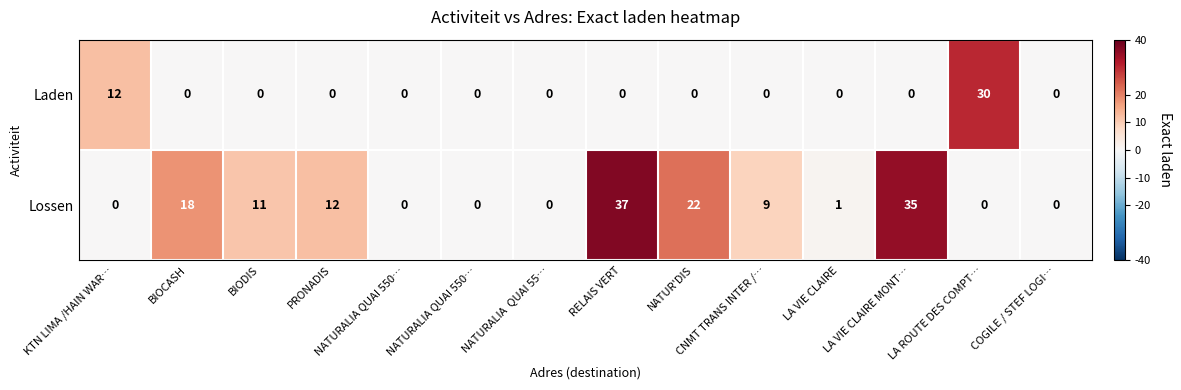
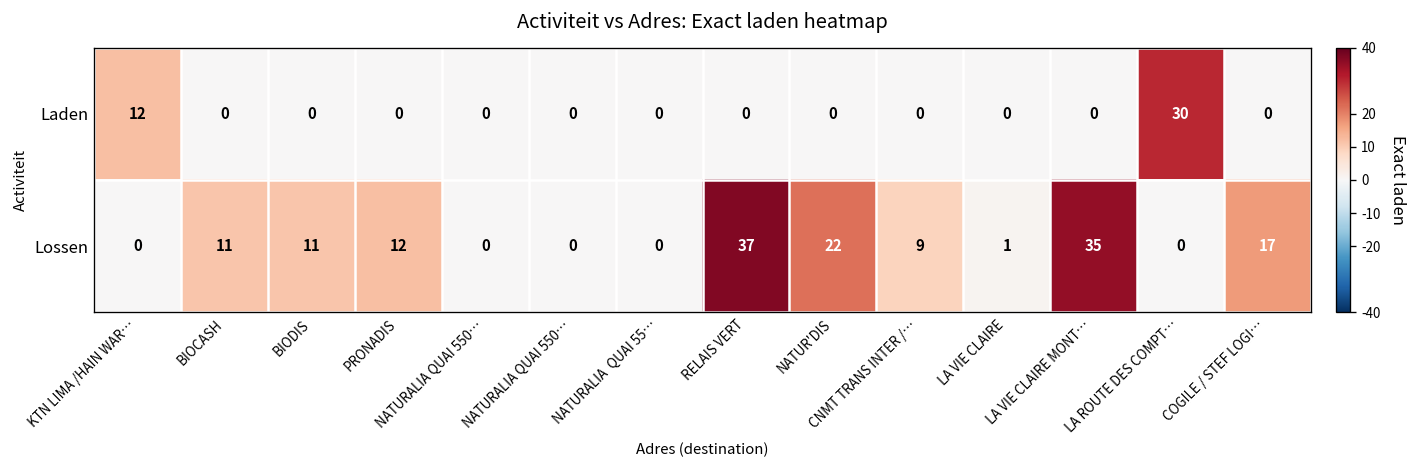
Lossen, BIOCASH: 18 -> 11
Lossen, COGILE / STEF LOGI…: 0 -> 17
